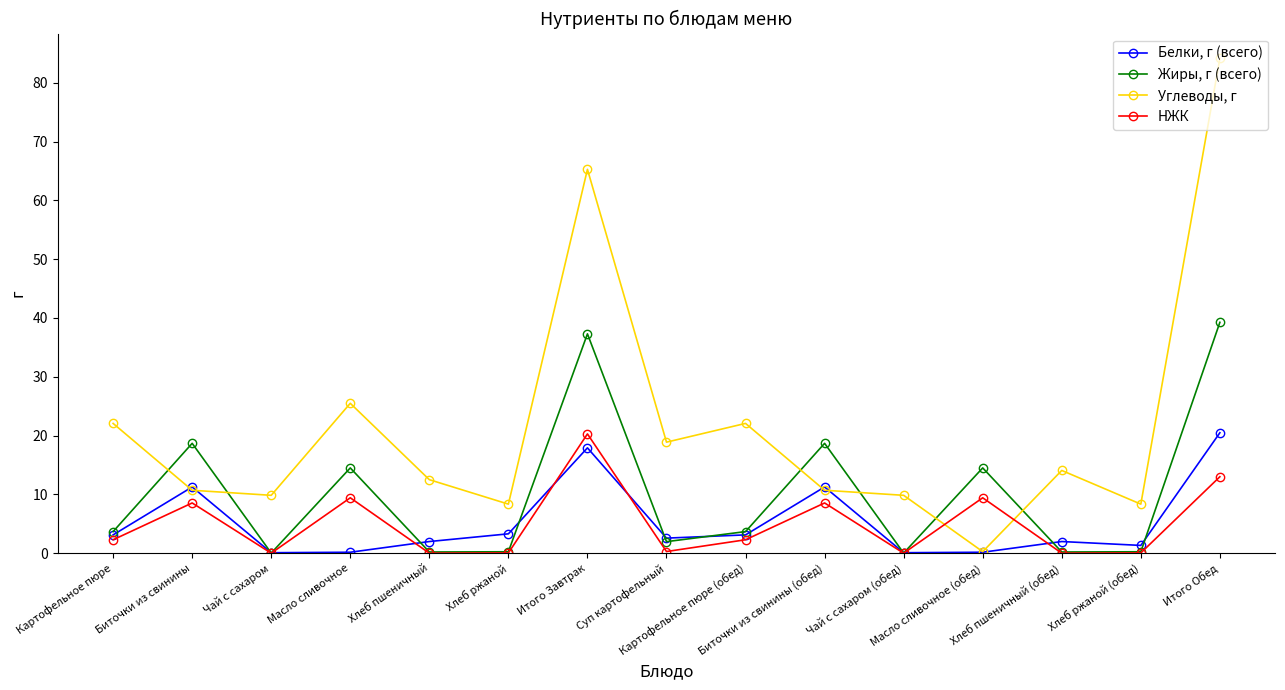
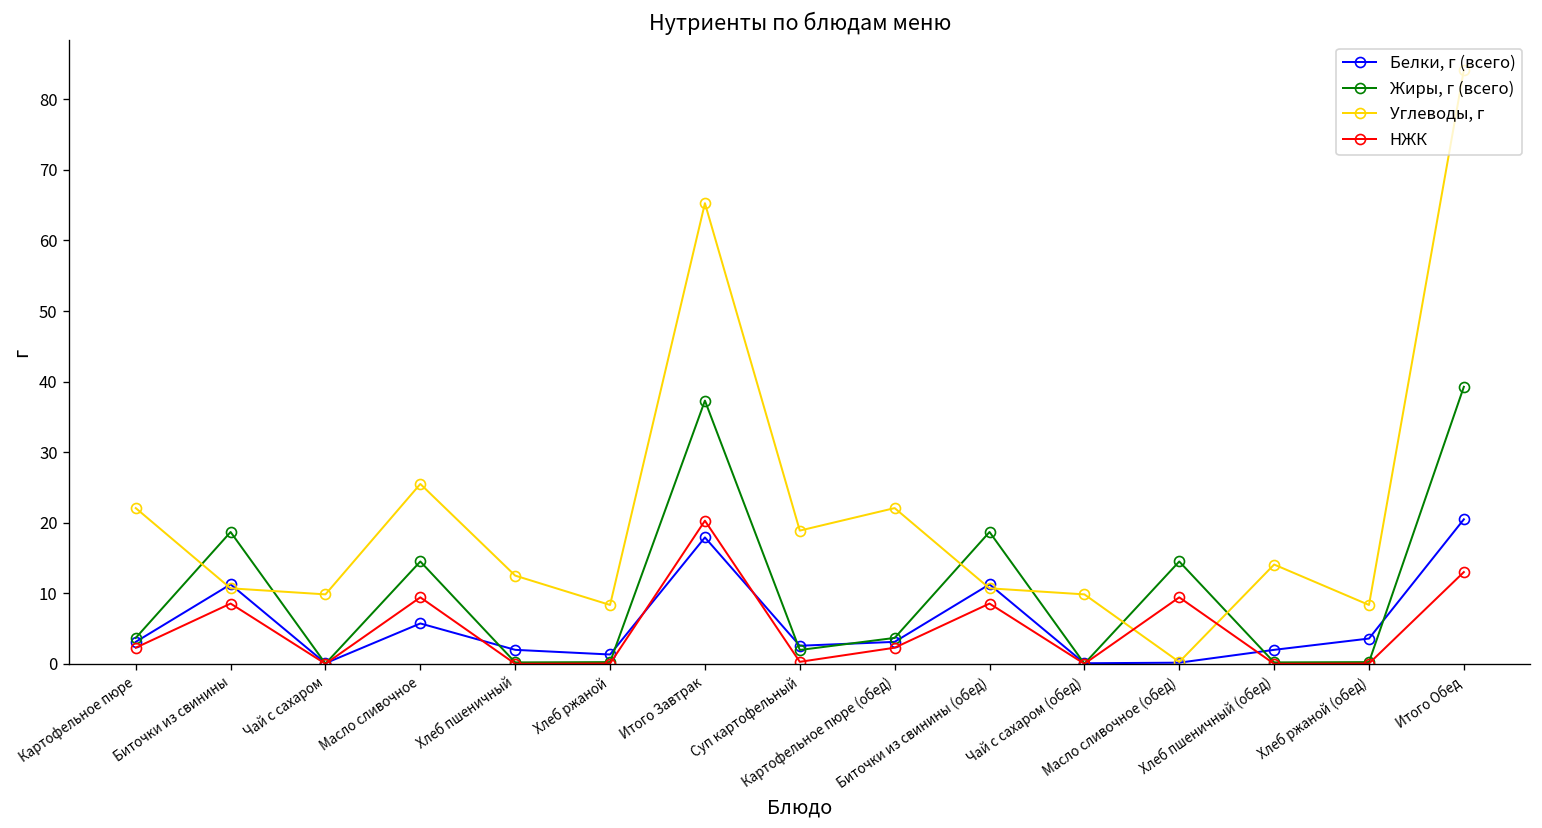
Белки, г (всего), Масло сливочное: 0 -> 6
Белки, г (всего), Хлеб ржаной: 3 -> 1
Белки, г (всего), Хлеб ржаной (обед): 1 -> 4
